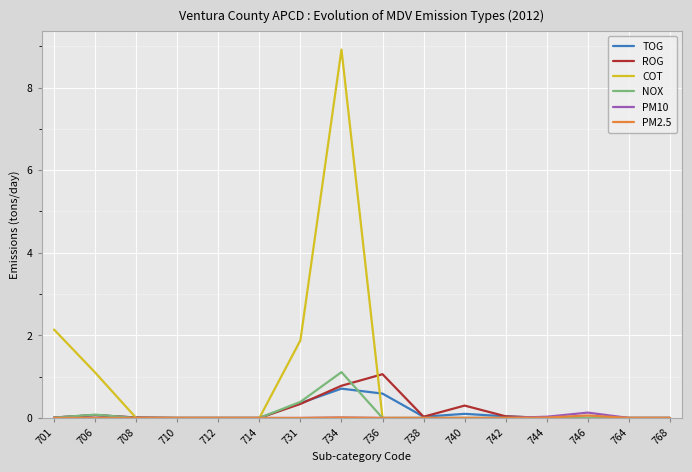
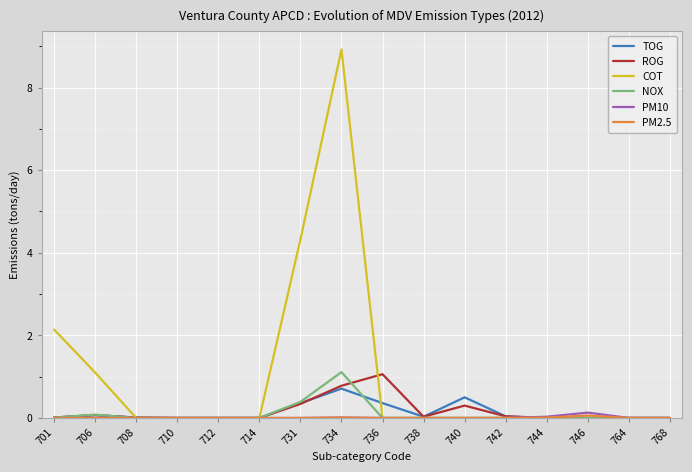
COT, 731: 1.9 -> 4.3
TOG, 736: 0.6 -> 0.4
TOG, 740: 0.1 -> 0.5
